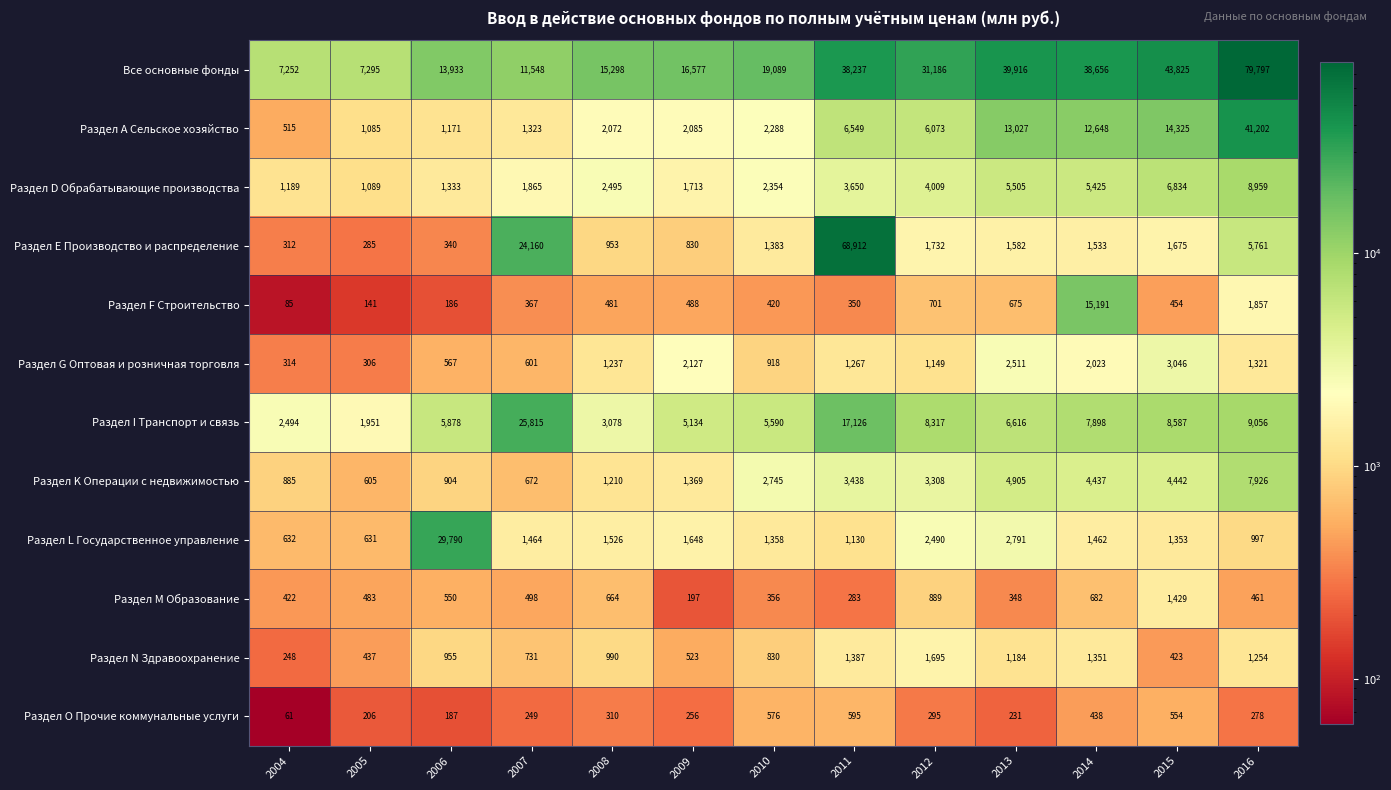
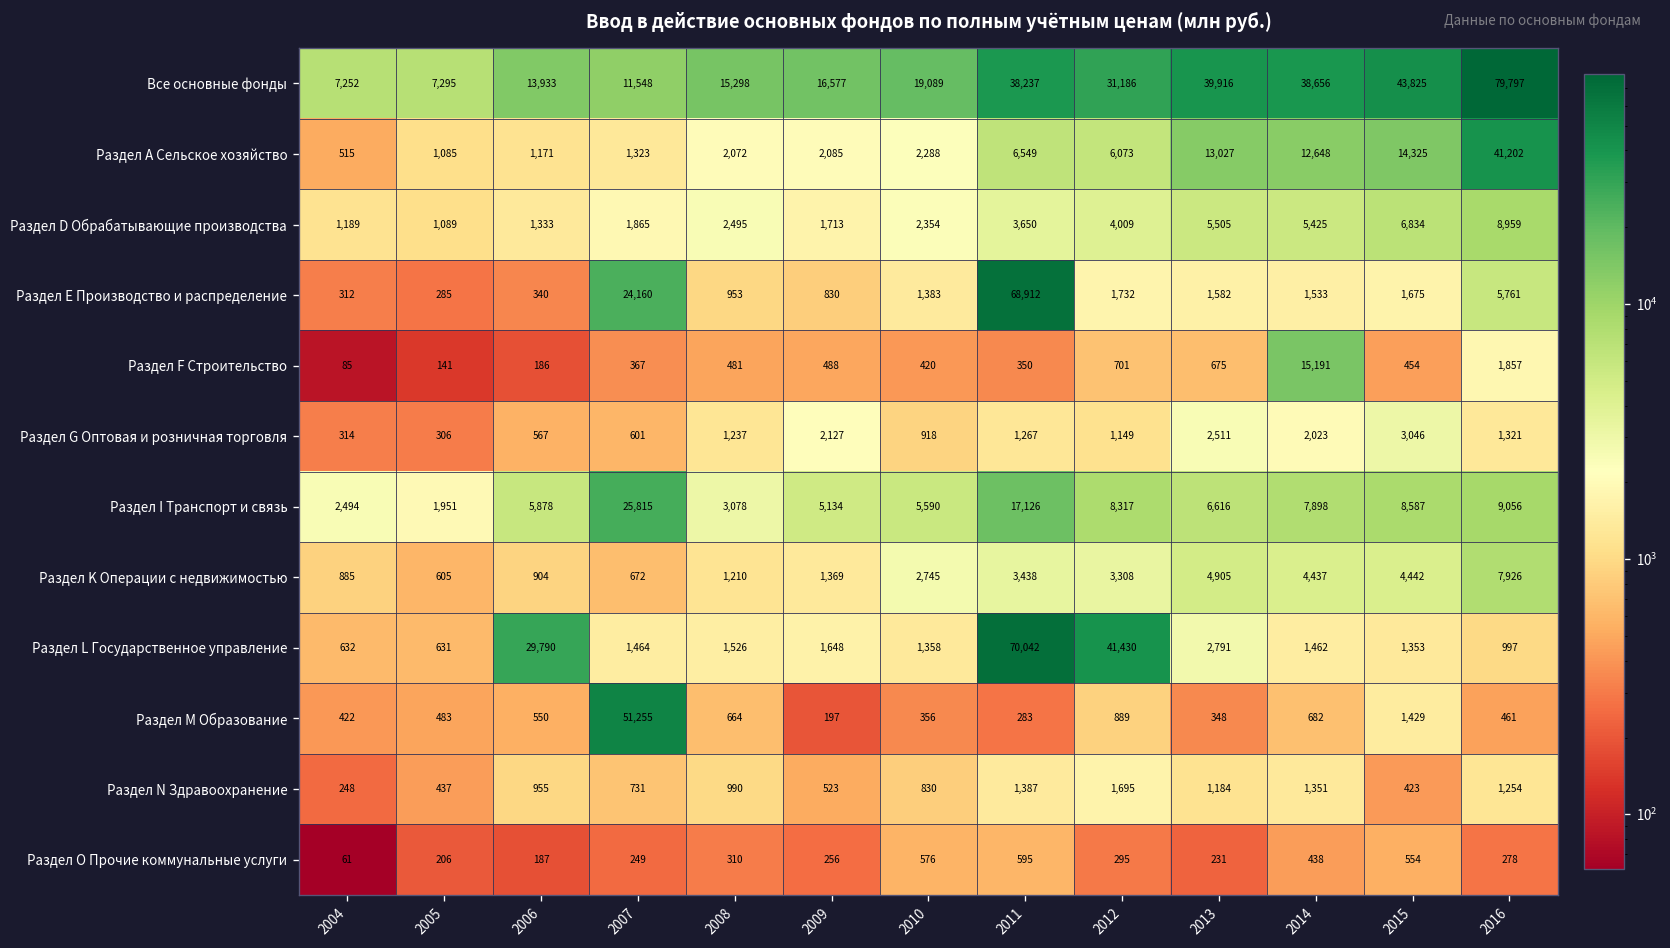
Раздел L Государственное управление, 2011: 1,130 -> 70,042
Раздел L Государственное управление, 2012: 2,490 -> 41,430
Раздел M Образование, 2007: 498 -> 51,255
